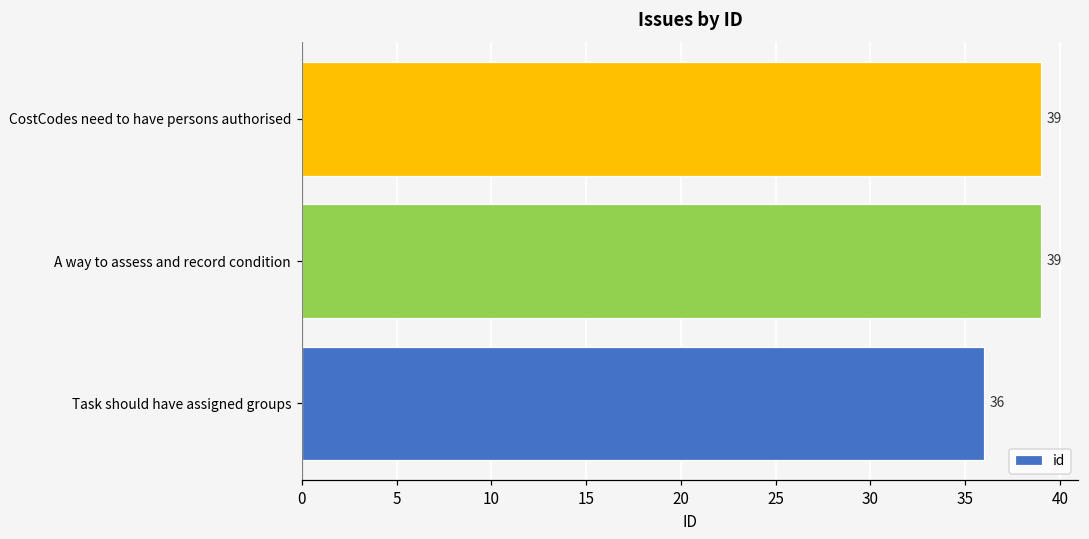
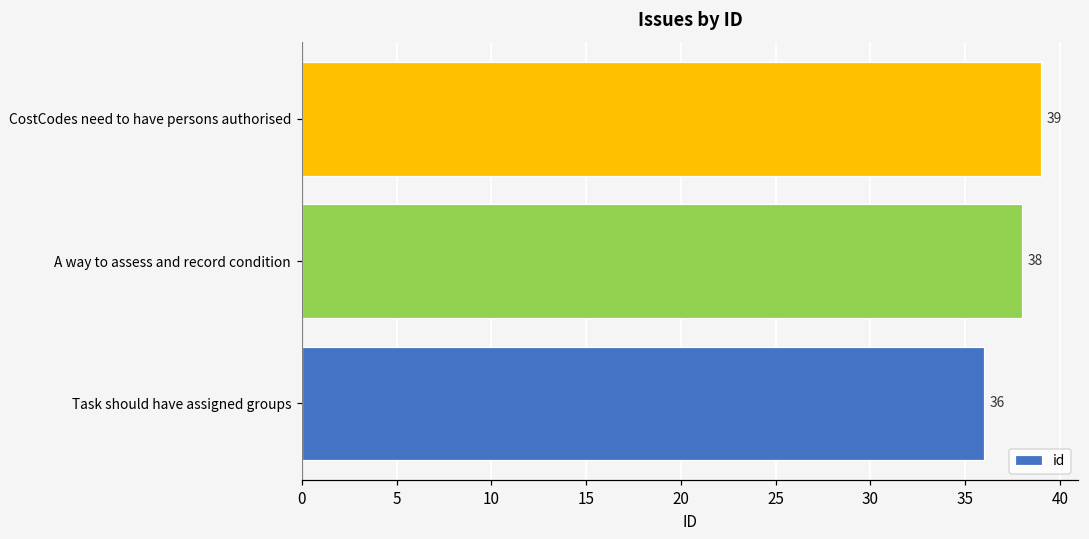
A way to assess and record condition: 39 -> 38
